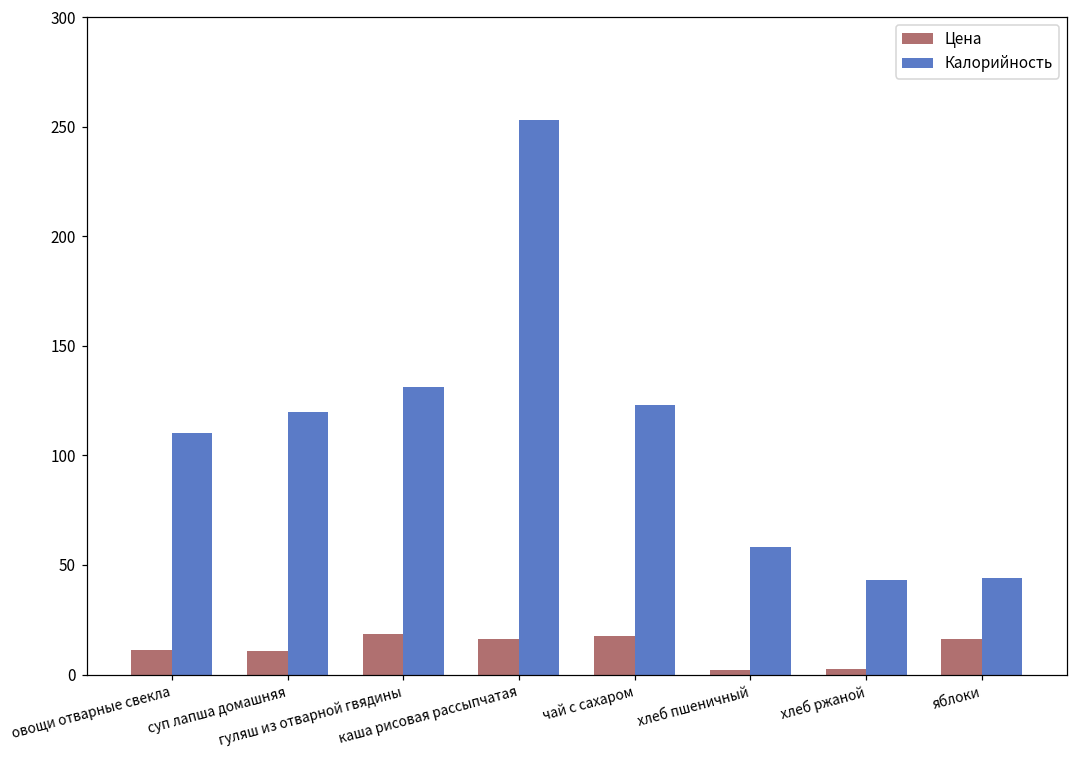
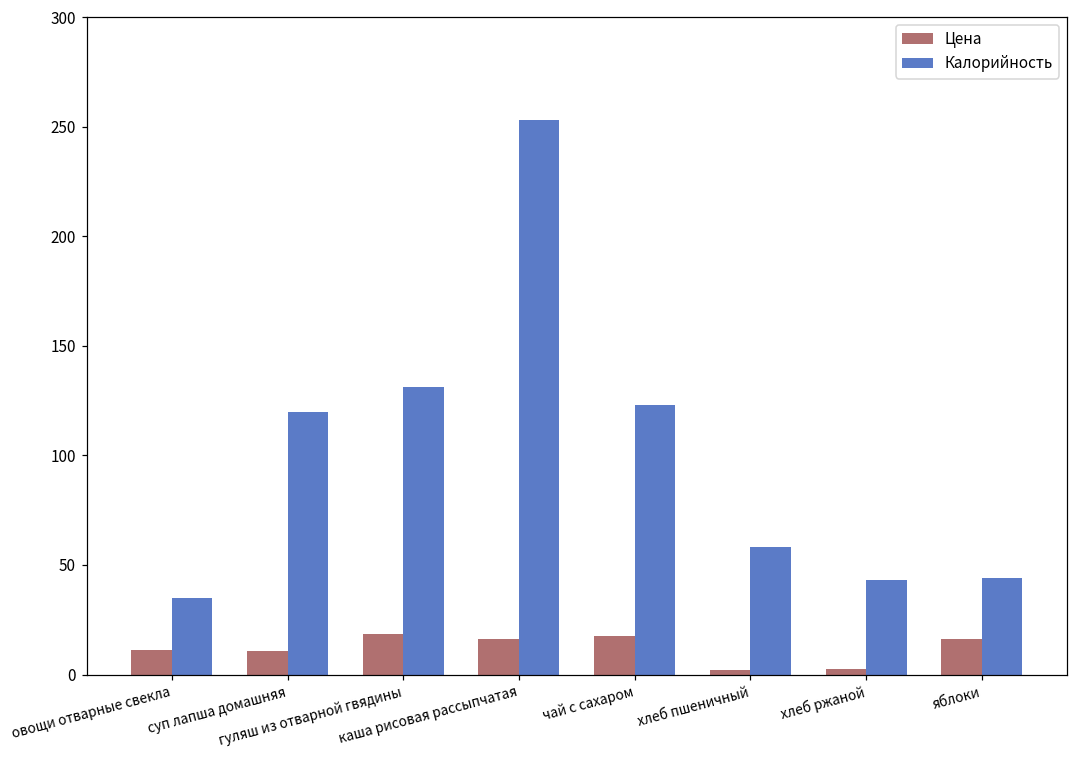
Калорийность, овощи отварные свекла: 110 -> 35
